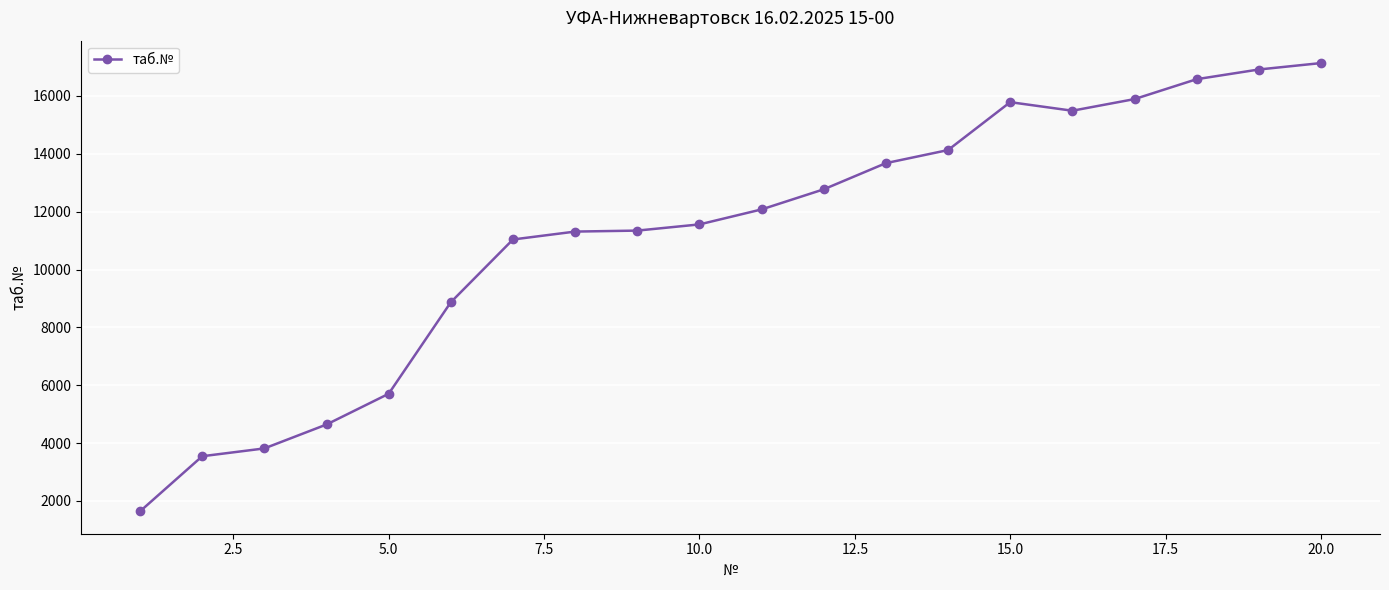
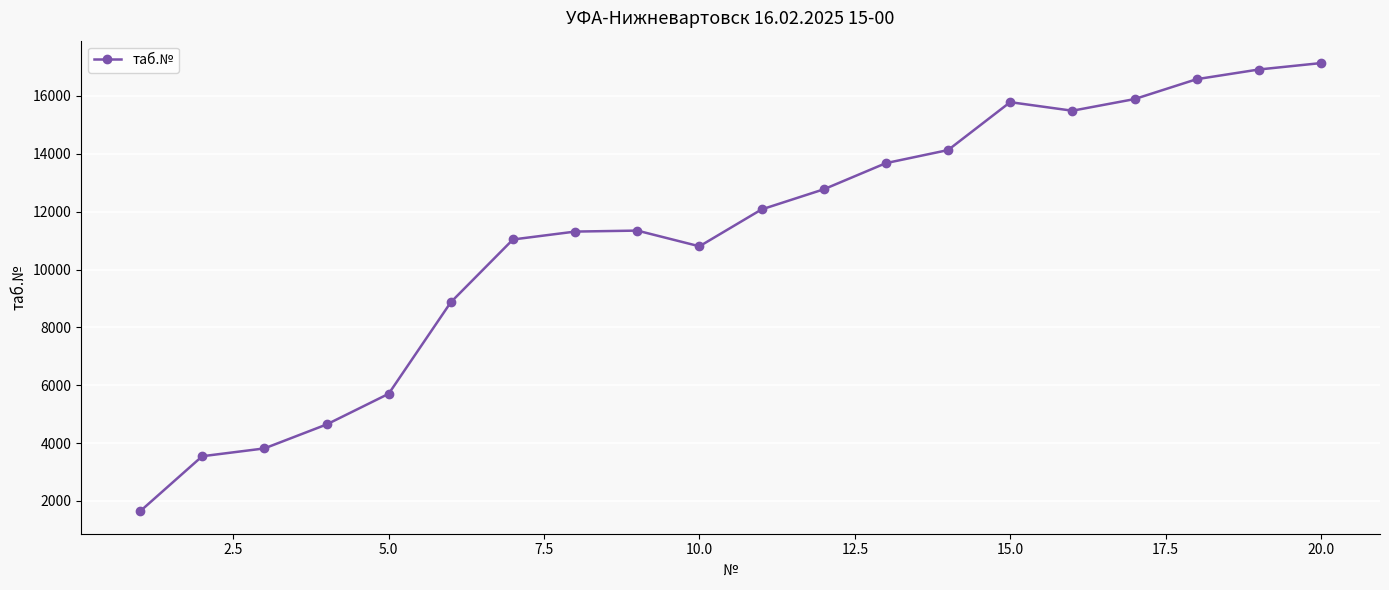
10.0: 11600 -> 10800
